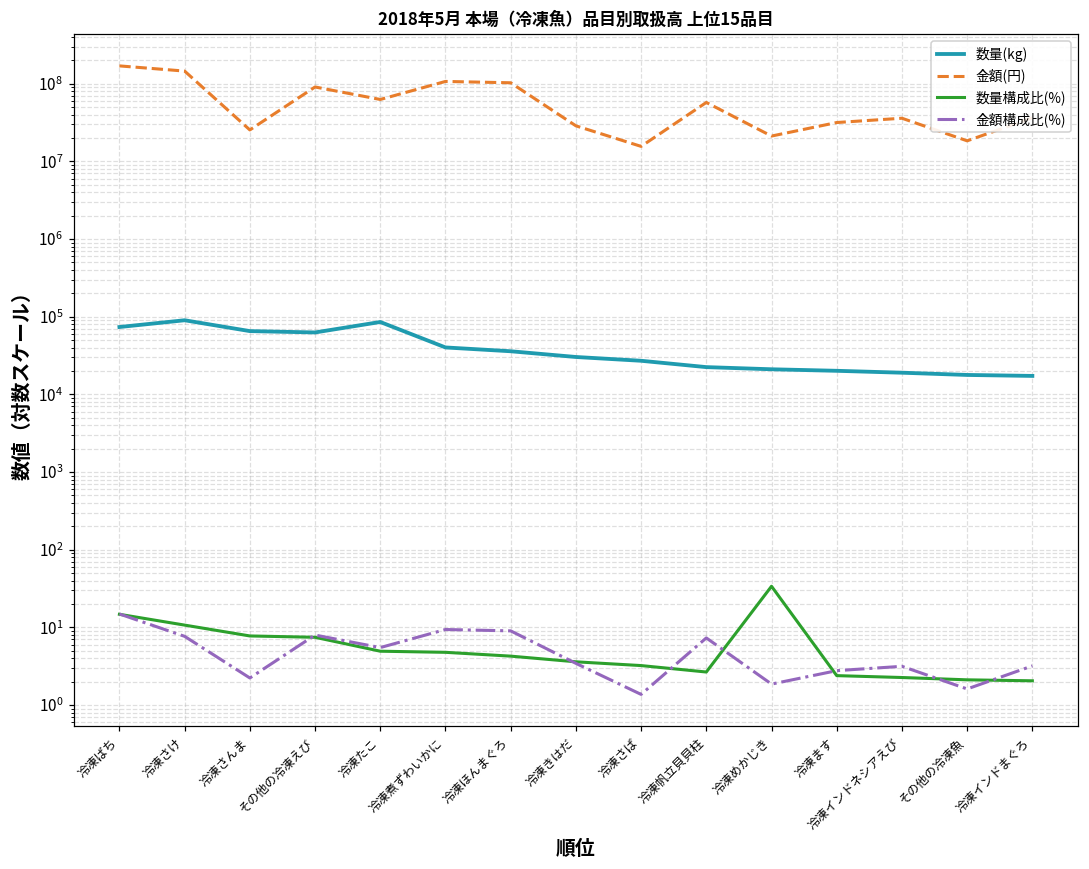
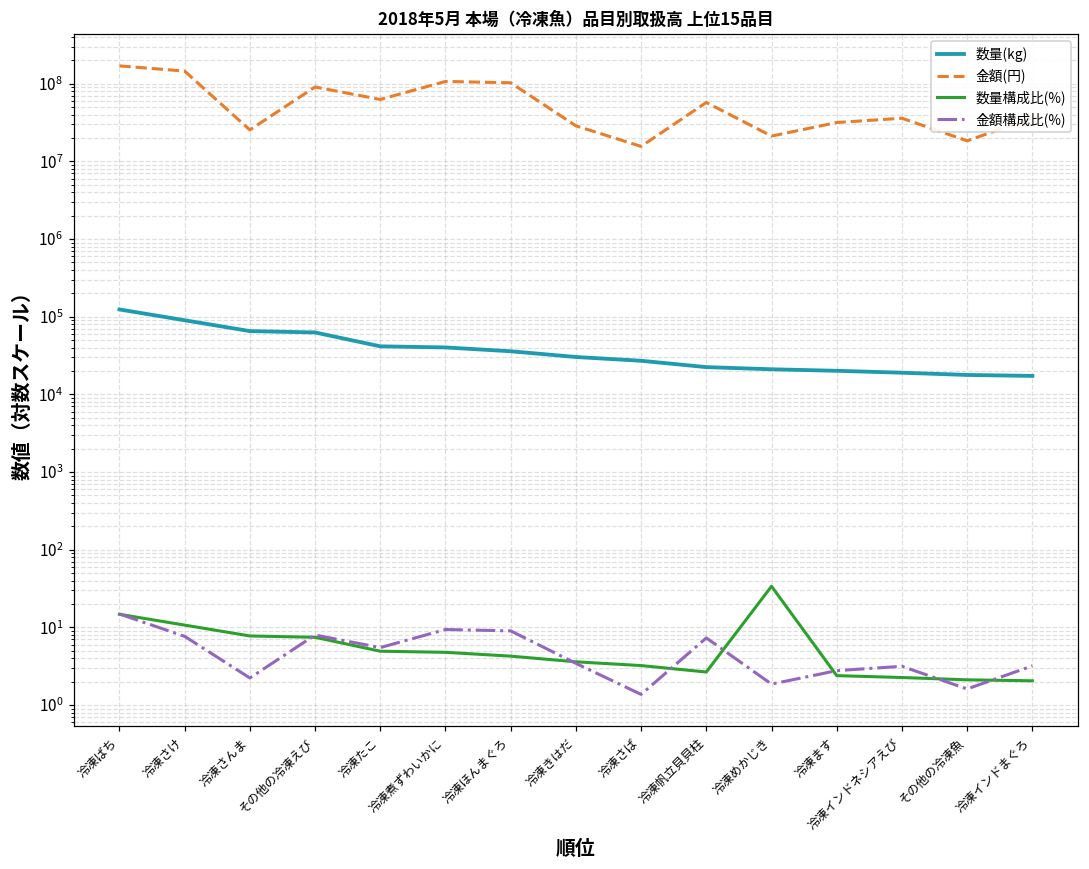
数量(kg), 冷凍ばち: 70000 -> 120000
数量(kg), 冷凍たこ: 90000 -> 40000
